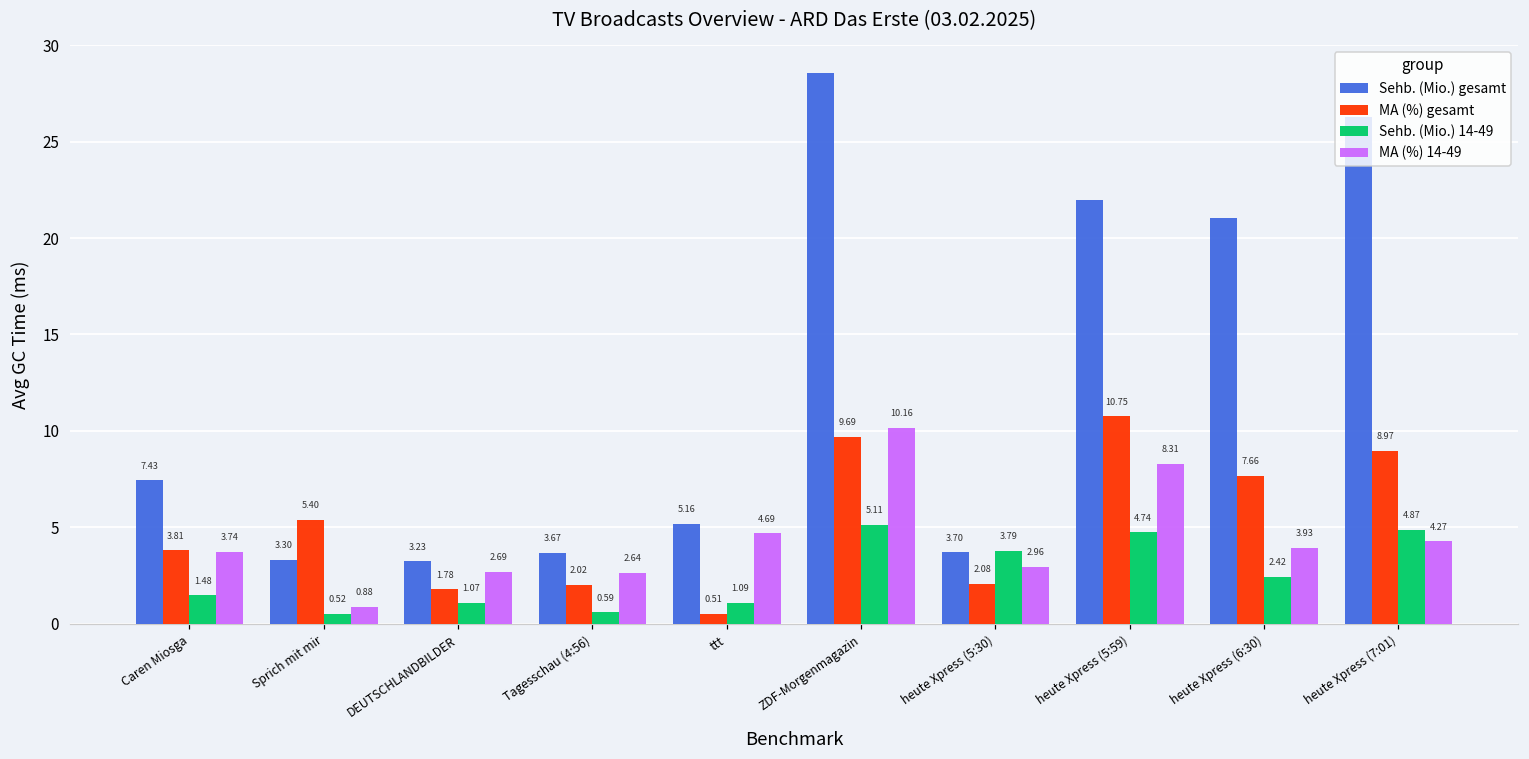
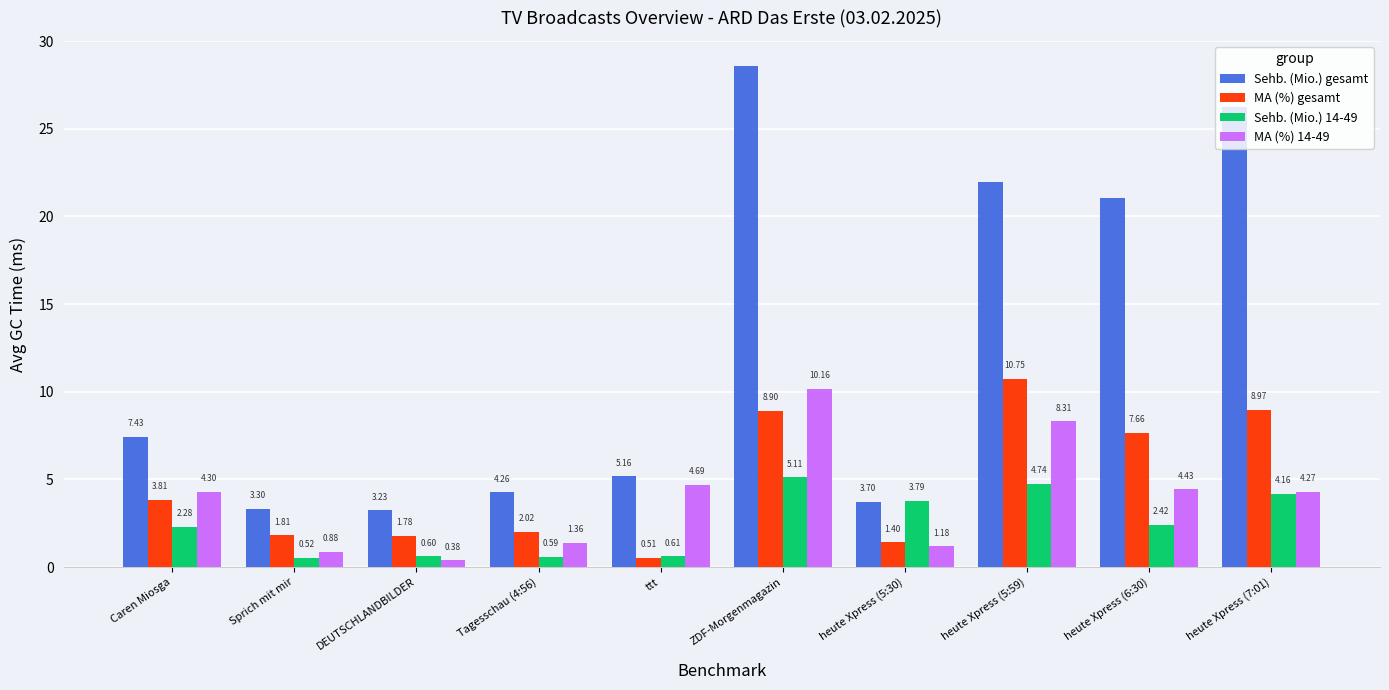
Sehb. (Mio.) 14-49, Caren Miosga: 1.48 -> 2.28
MA (%) 14-49, Caren Miosga: 3.74 -> 4.30
MA (%) gesamt, Sprich mit mir: 5.40 -> 1.81
Sehb. (Mio.) 14-49, DEUTSCHLANDBILDER: 1.07 -> 0.60
MA (%) 14-49, DEUTSCHLANDBILDER: 2.69 -> 0.38
Sehb. (Mio.) gesamt, Tagesschau (4:56): 3.67 -> 4.26
MA (%) 14-49, Tagesschau (4:56): 2.64 -> 1.36
Sehb. (Mio.) 14-49, ttt: 1.09 -> 0.61
MA (%) gesamt, ZDF-Morgenmagazin: 9.69 -> 8.90
MA (%) gesamt, heute Xpress (5:30): 2.08 -> 1.40
MA (%) 14-49, heute Xpress (5:30): 2.96 -> 1.18
MA (%) 14-49, heute Xpress (6:30): 3.93 -> 4.43
Sehb. (Mio.) 14-49, heute Xpress (7:01): 4.87 -> 4.16
